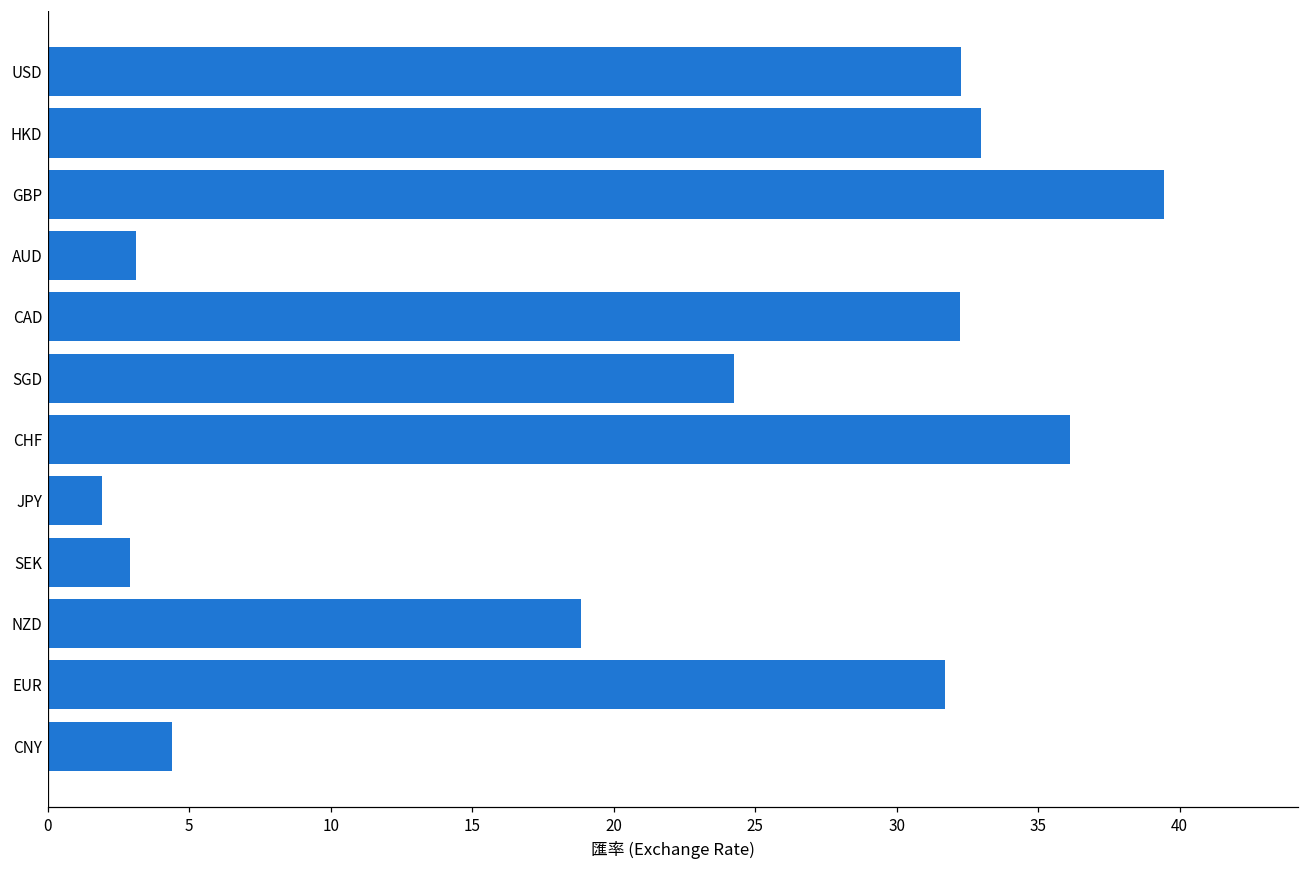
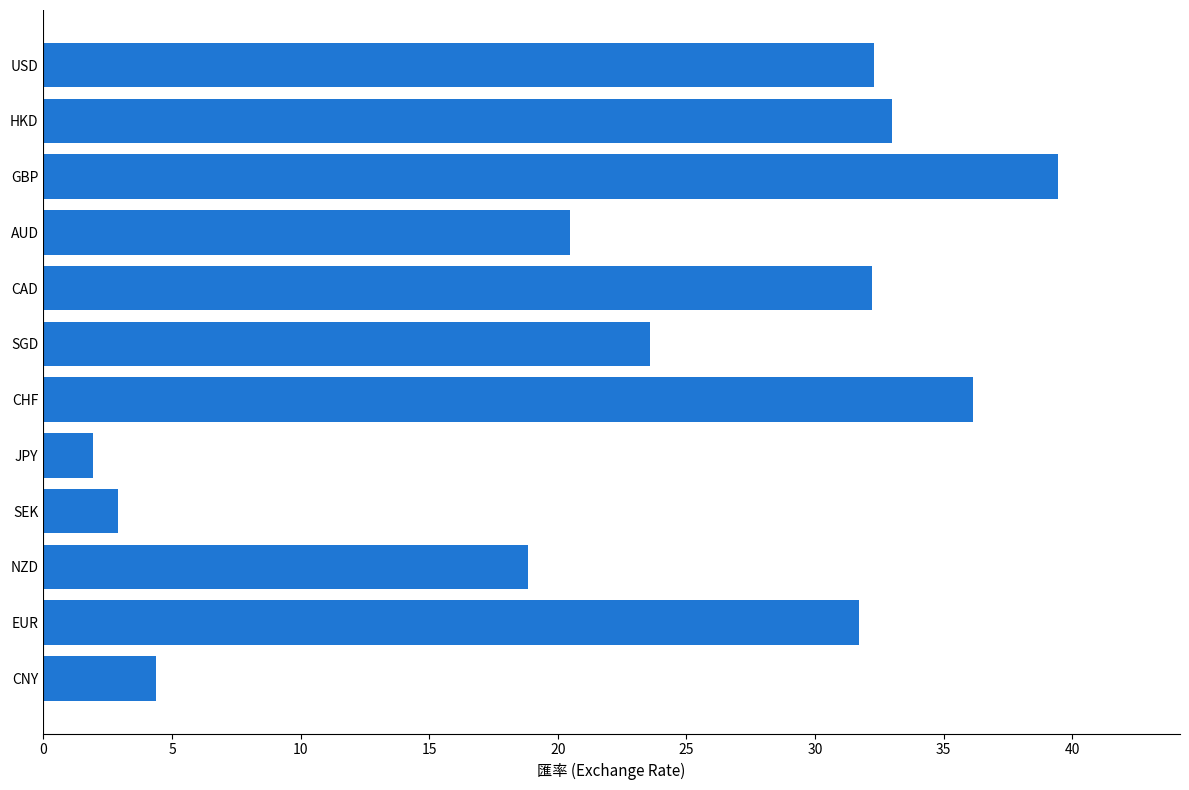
AUD: 3.1 -> 20.5
SGD: 24.2 -> 23.6
